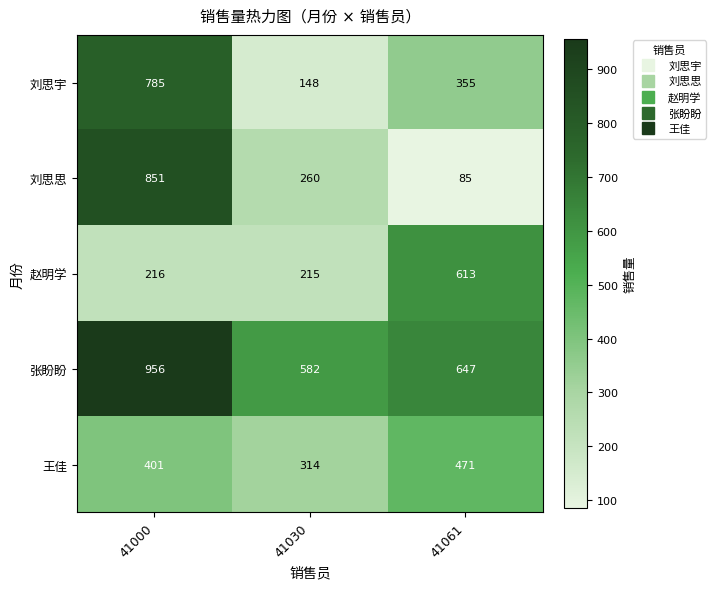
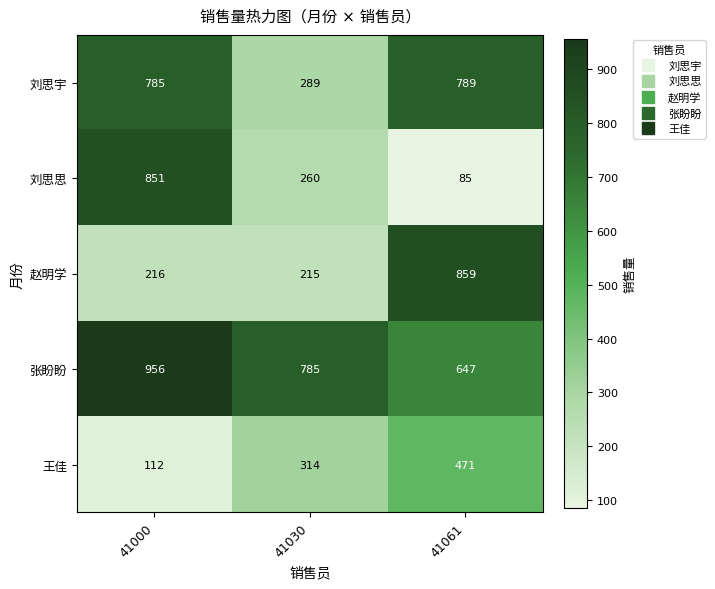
刘思宇, 41030: 148 -> 289
刘思宇, 41061: 355 -> 789
赵明学, 41061: 613 -> 859
张盼盼, 41030: 582 -> 785
王佳, 41000: 401 -> 112
